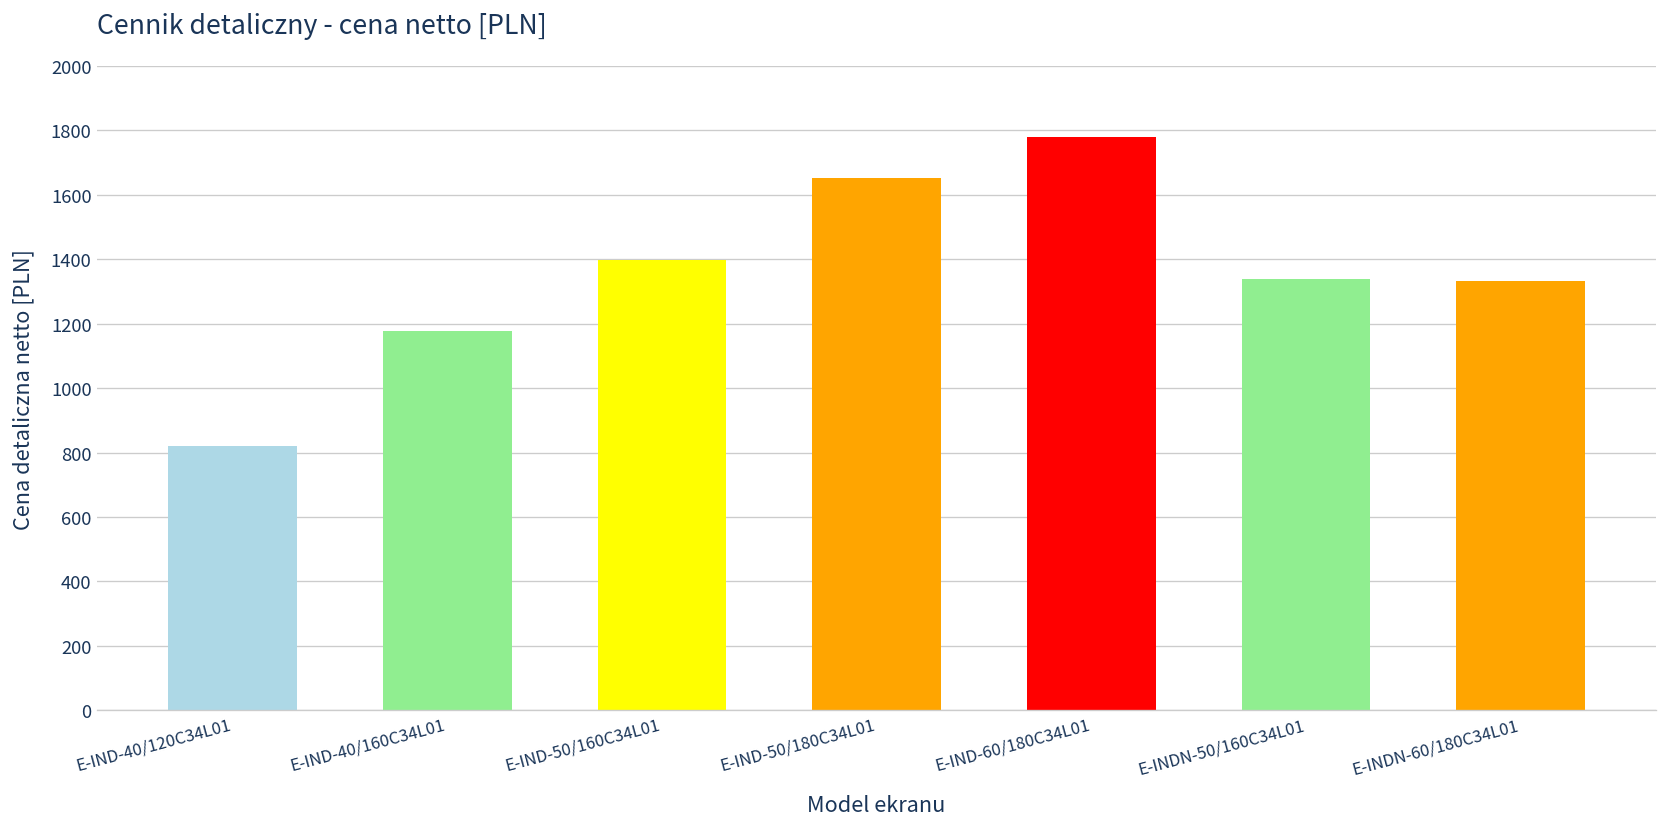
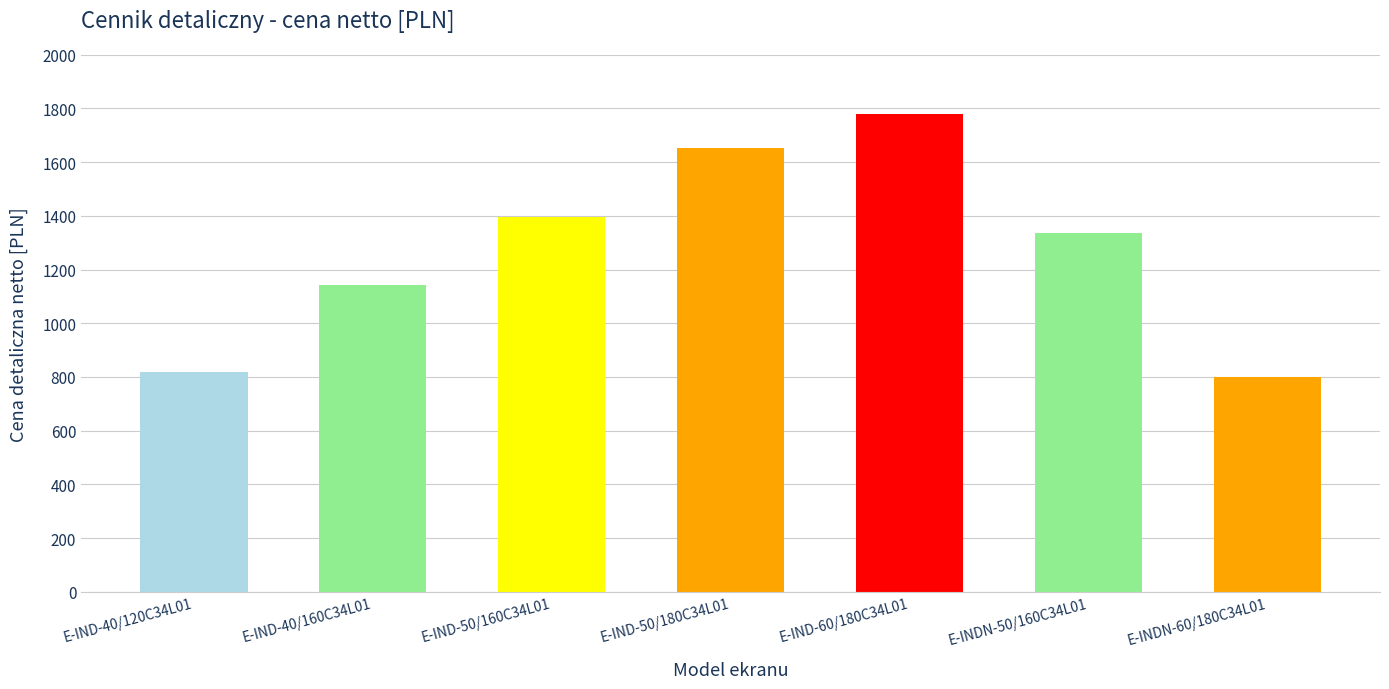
E-IND-40/160C34L01: 1180 -> 1140
E-INDN-60/180C34L01: 1330 -> 800
